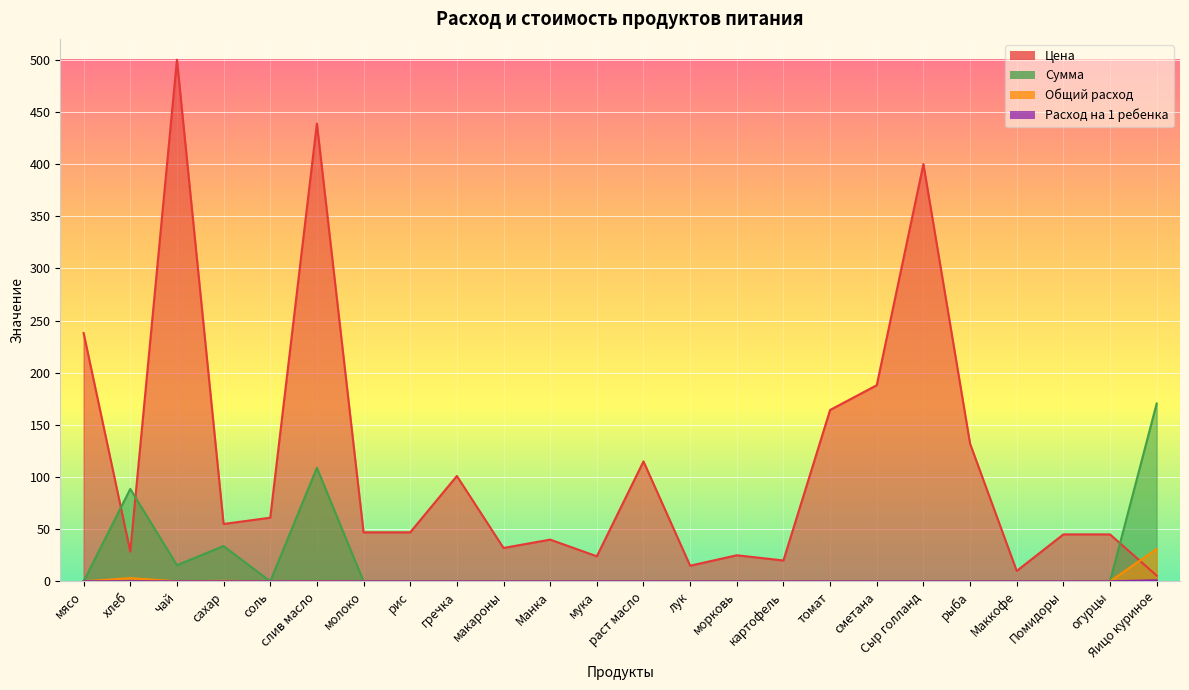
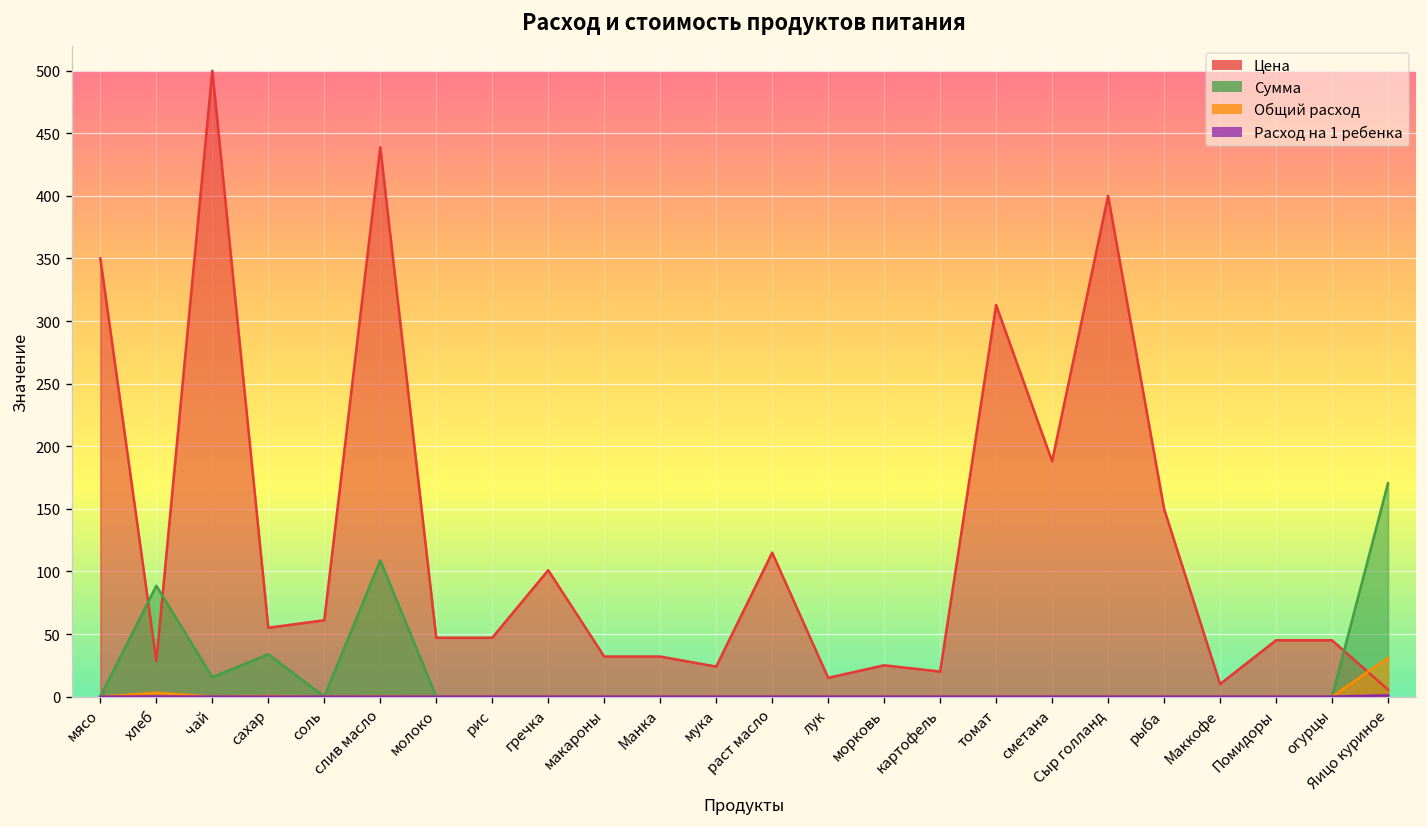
Цена, мясо: 238 -> 350
Цена, Манка: 40 -> 32
Цена, томат: 164 -> 313
Цена, рыба: 132 -> 150
